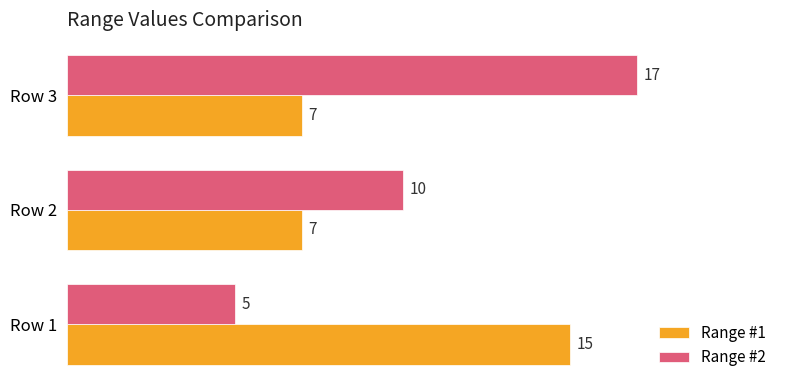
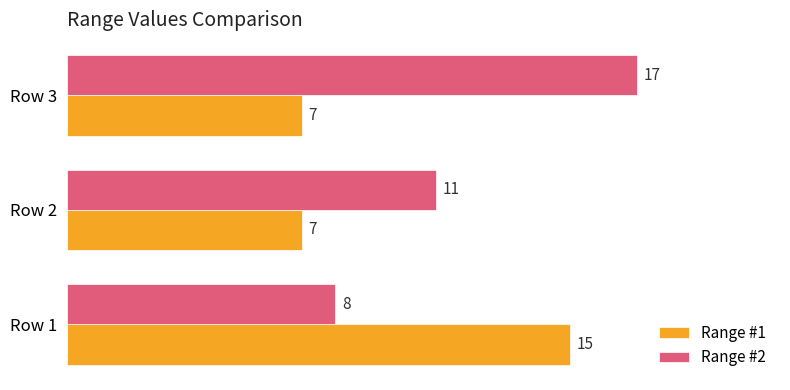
Range #2, Row 2: 10 -> 11
Range #2, Row 1: 5 -> 8
